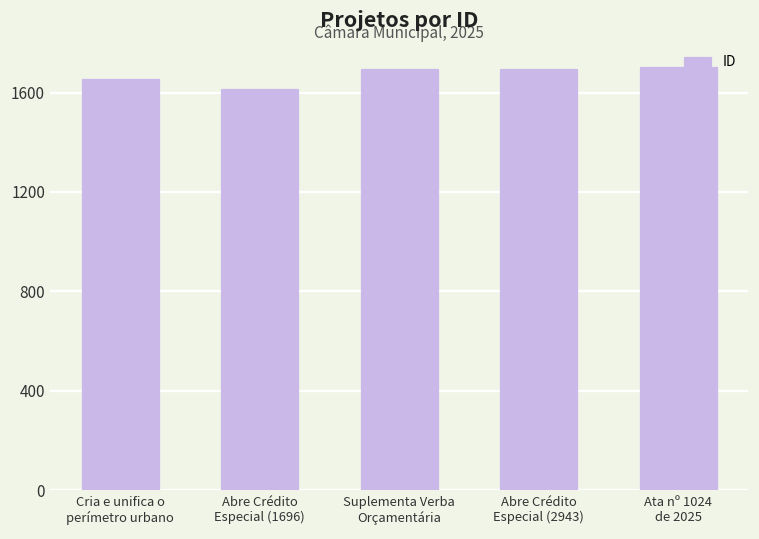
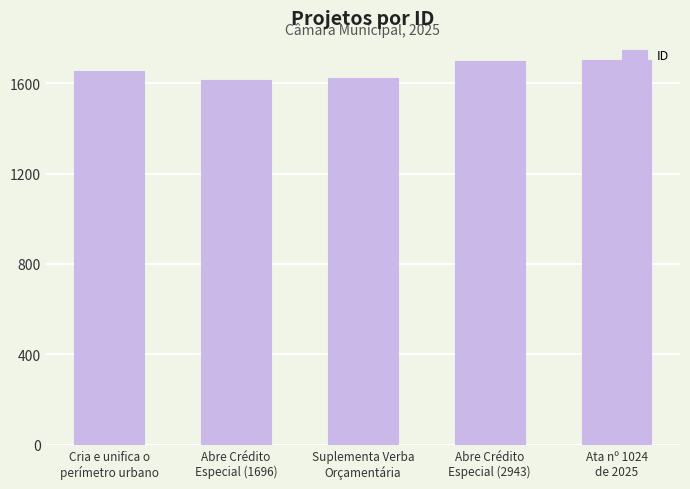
Suplementa Verba Orçamentária: 1700 -> 1620
